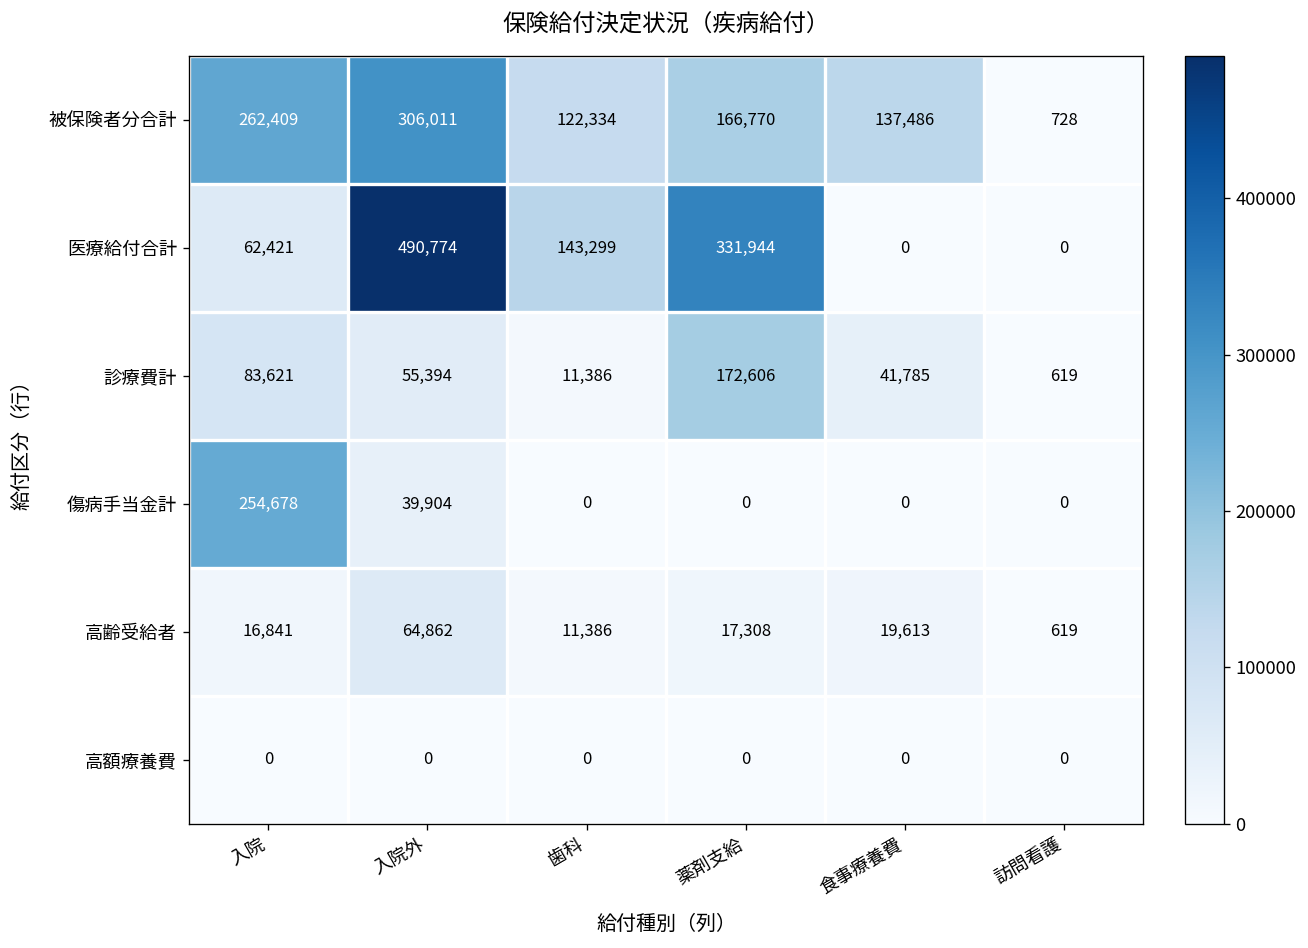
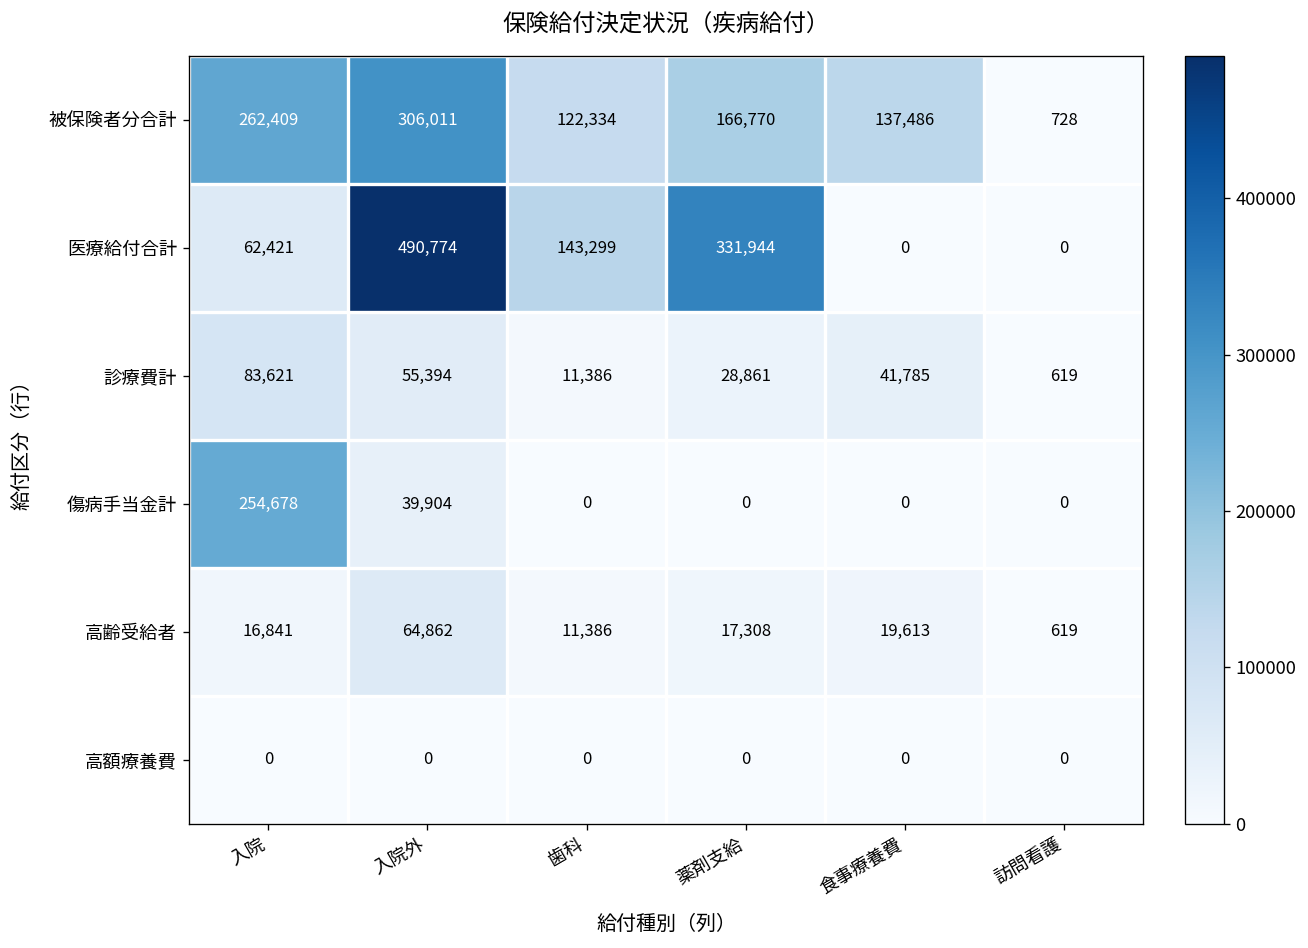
診療費計, 薬剤支給: 172,606 -> 28,861
